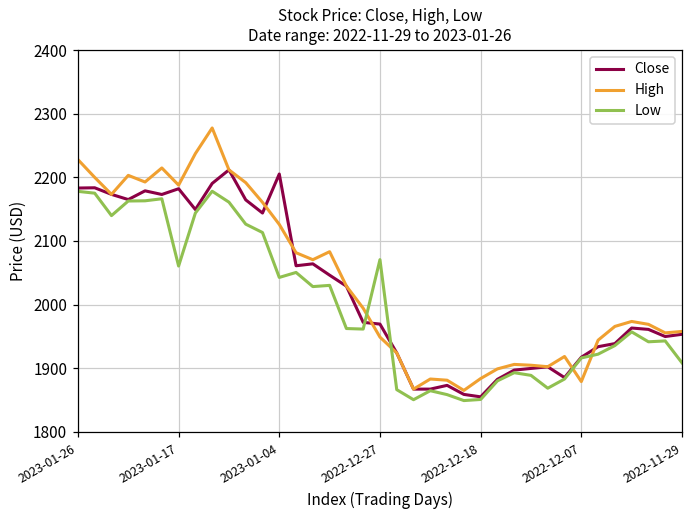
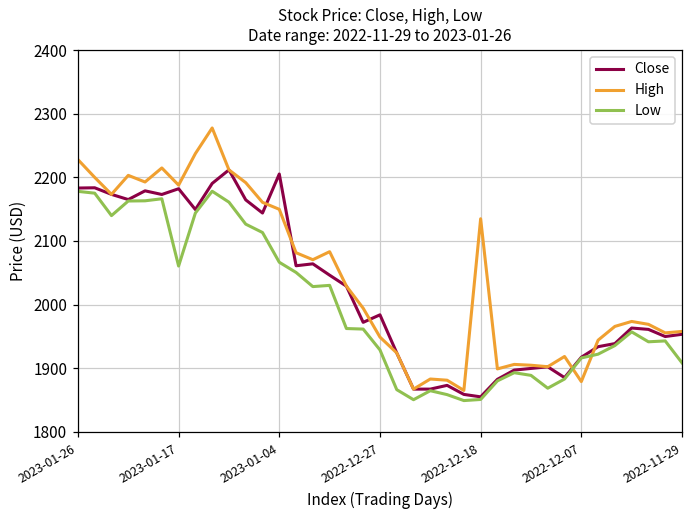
High, 2023-01-04: 2130 -> 2150
Low, 2023-01-04: 2040 -> 2070
Close, 2022-12-27: 1970 -> 1980
Low, 2022-12-27: 2070 -> 1930
High, 2022-12-18: 1880 -> 2130
